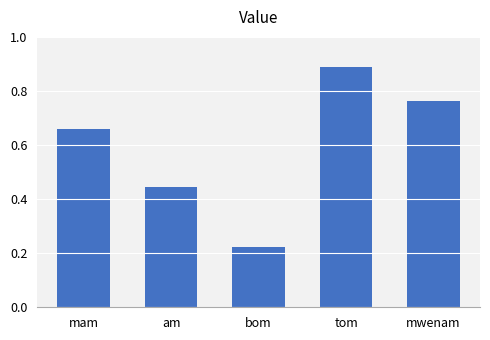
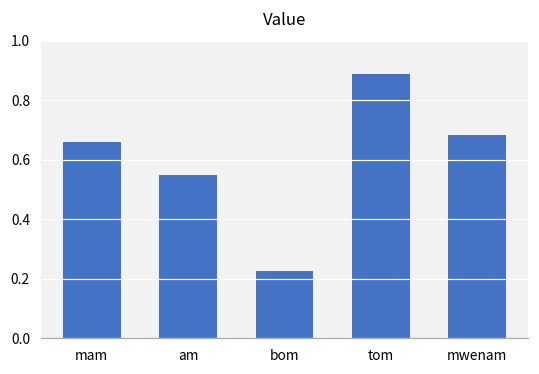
am: 0.44 -> 0.55
mwenam: 0.76 -> 0.68
